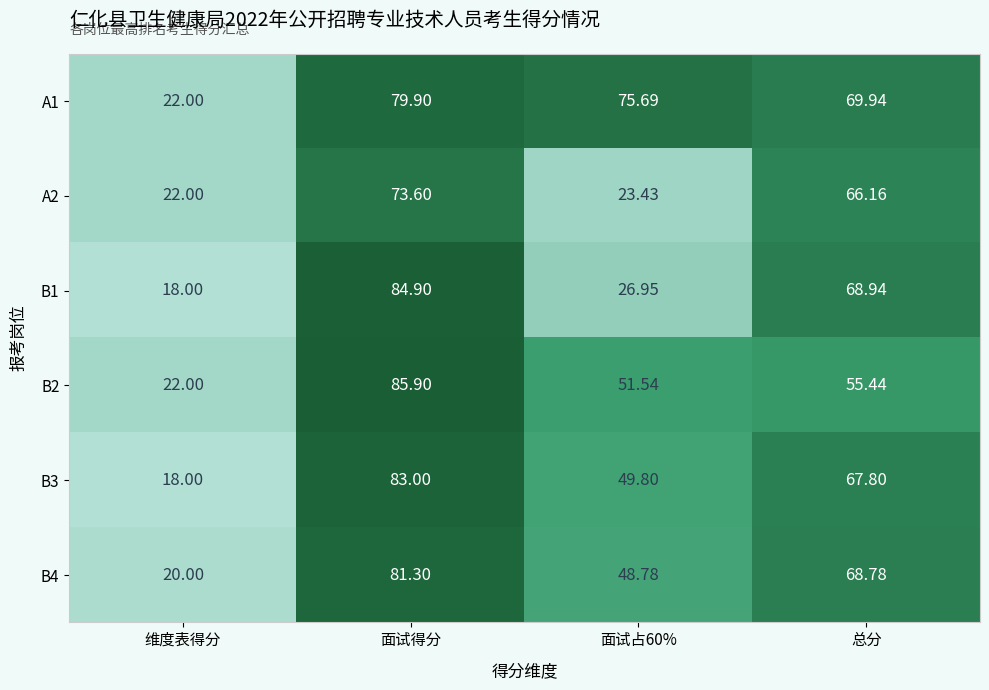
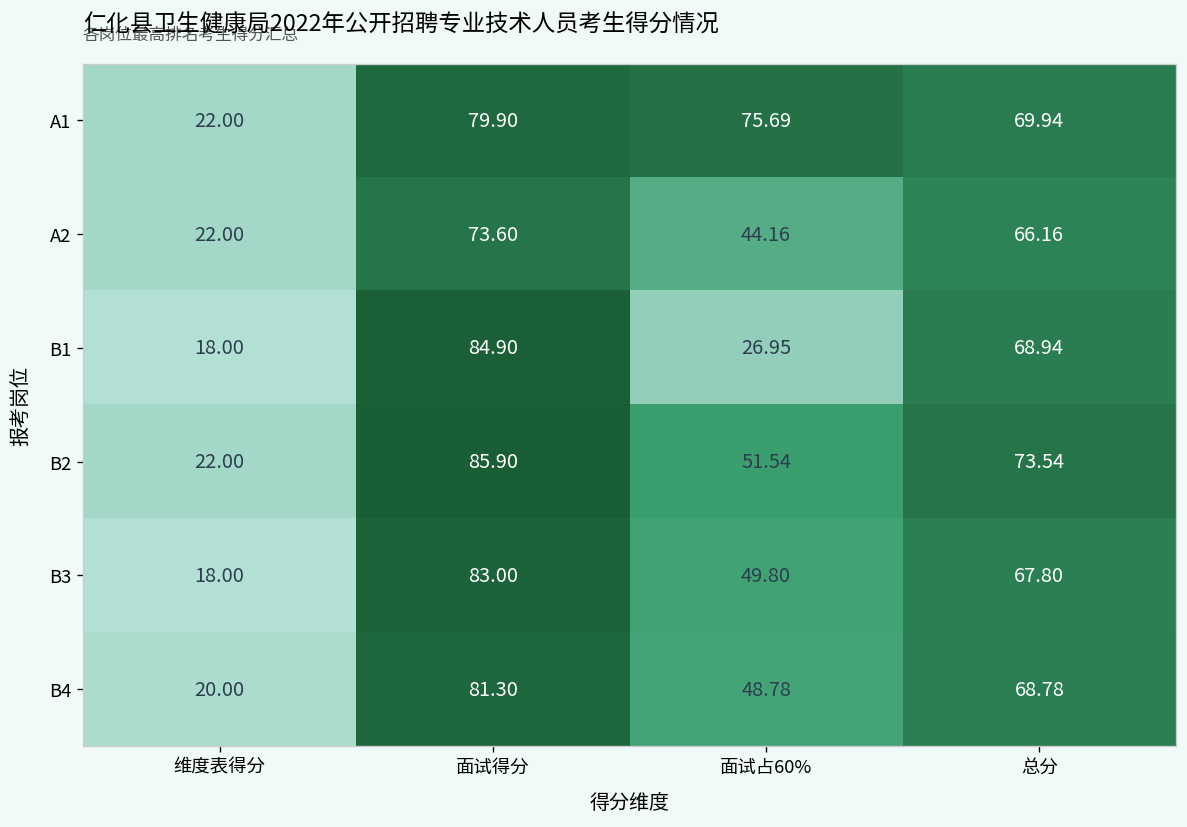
A2, 面试占60%: 23.43 -> 44.16
B2, 总分: 55.44 -> 73.54
